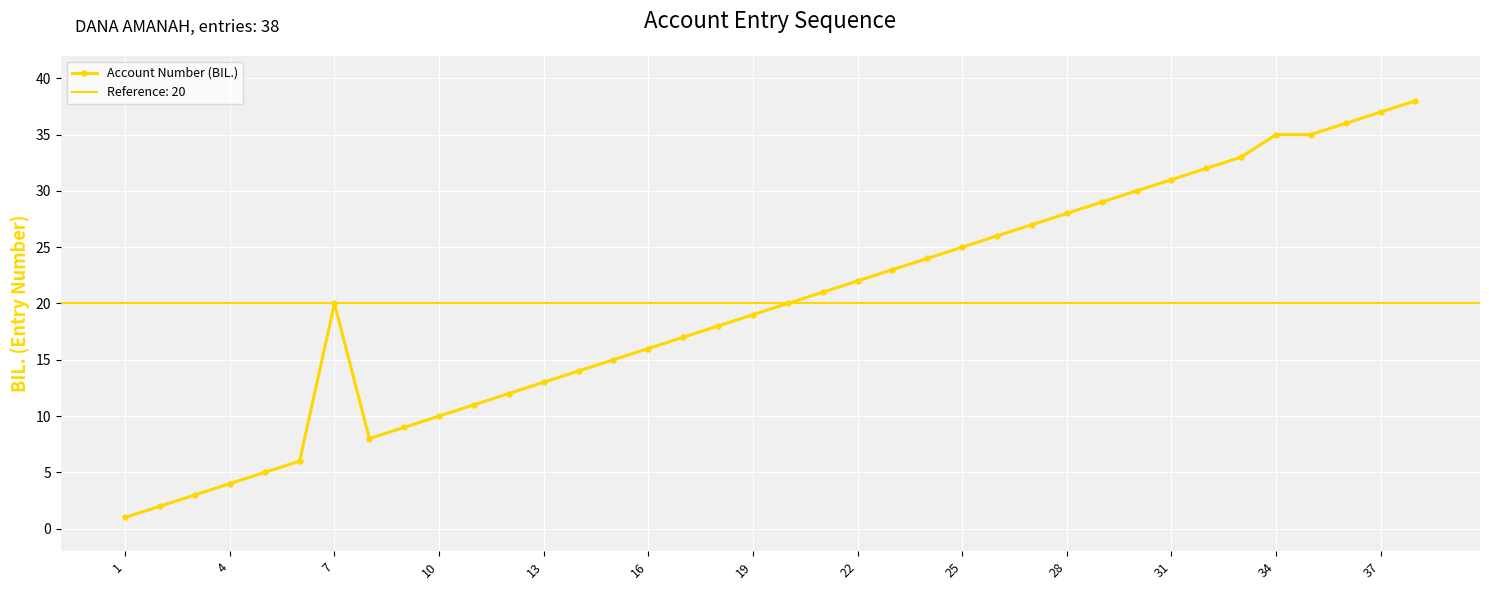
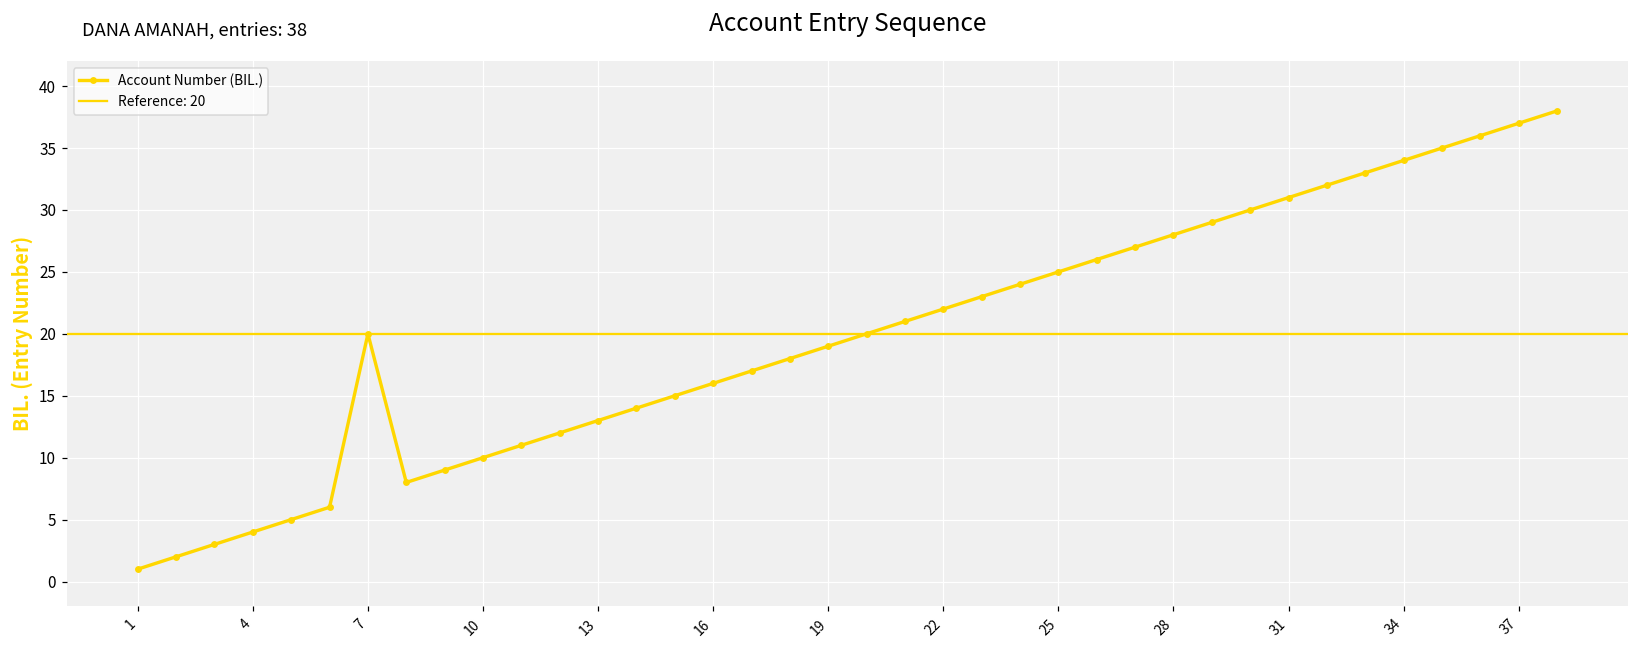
34: 35 -> 34
